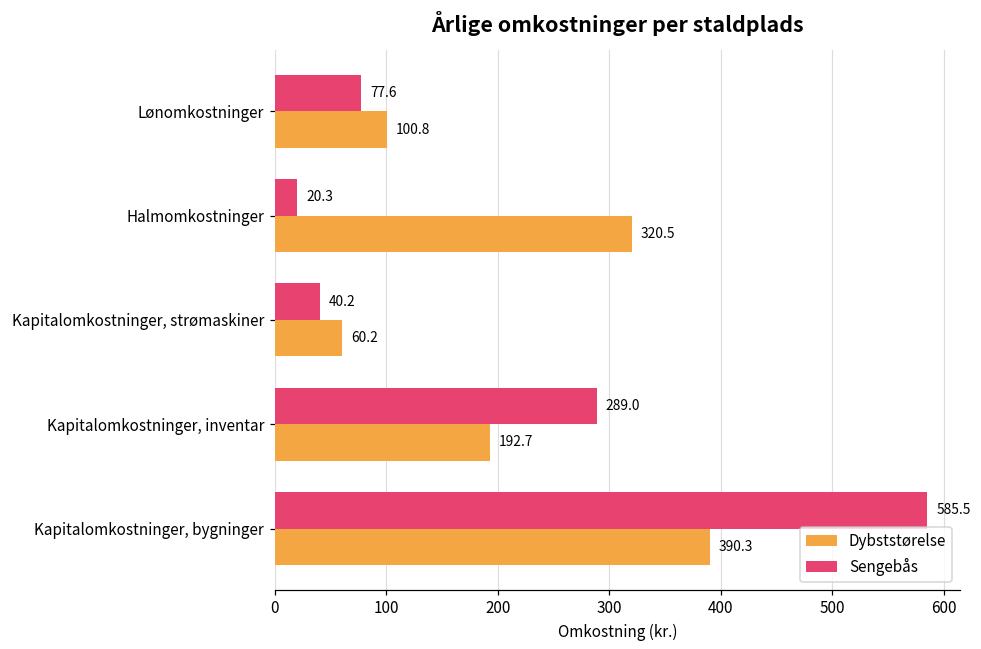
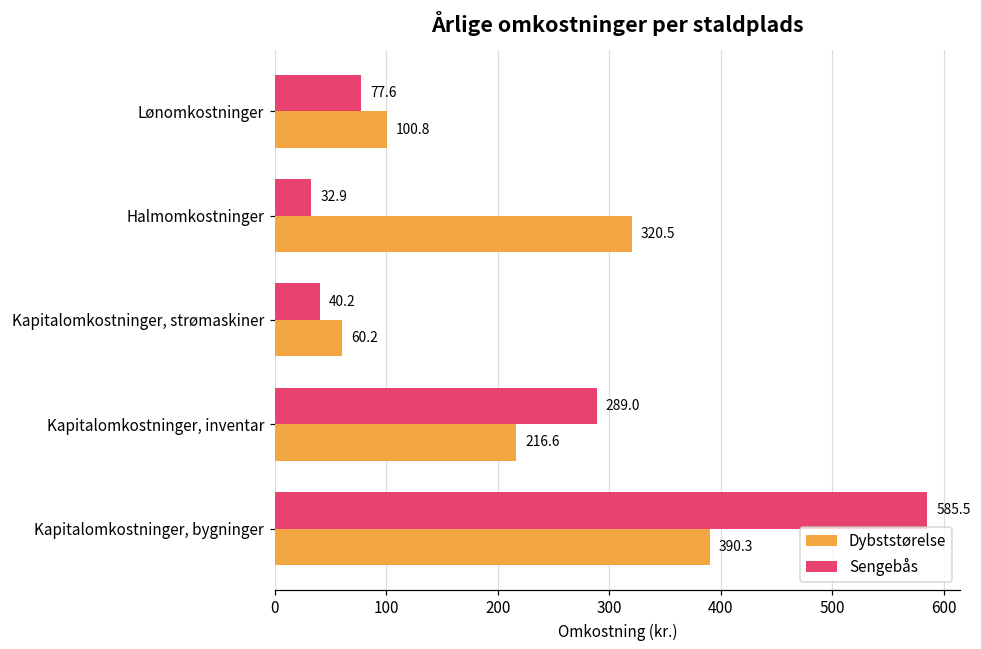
Sengebås, Halmomkostninger: 20.3 -> 32.9
Dybststørelse, Kapitalomkostninger, inventar: 192.7 -> 216.6
